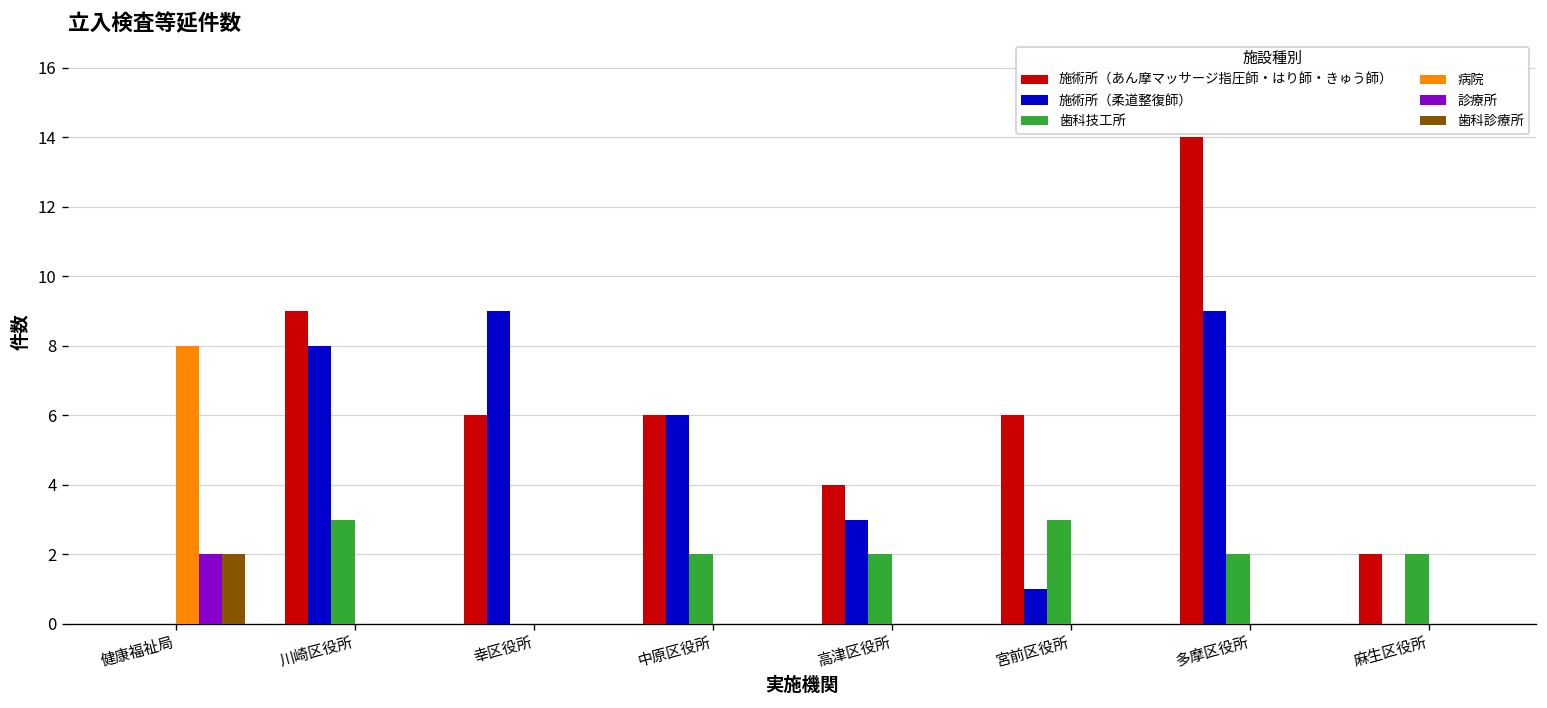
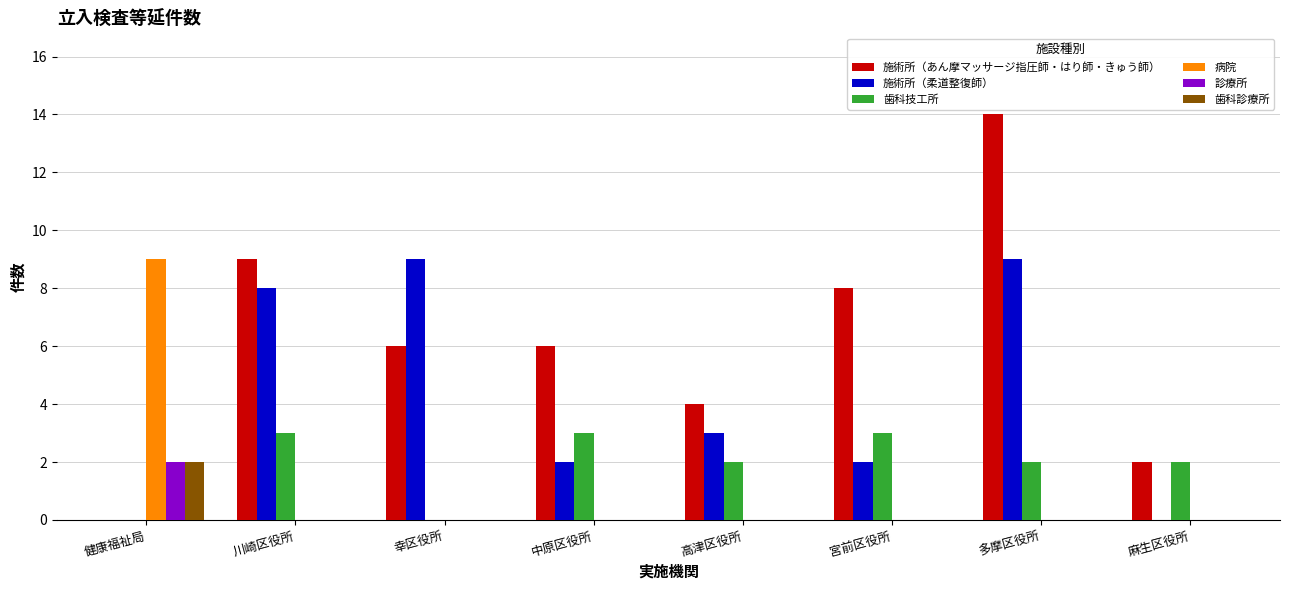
病院, 健康福祉局: 8 -> 9
施術所（柔道整復師）, 中原区役所: 6 -> 2
歯科技工所, 中原区役所: 2 -> 3
施術所（あん摩マッサージ指圧師・はり師・きゅう師）, 宮前区役所: 6 -> 8
施術所（柔道整復師）, 宮前区役所: 1 -> 2
